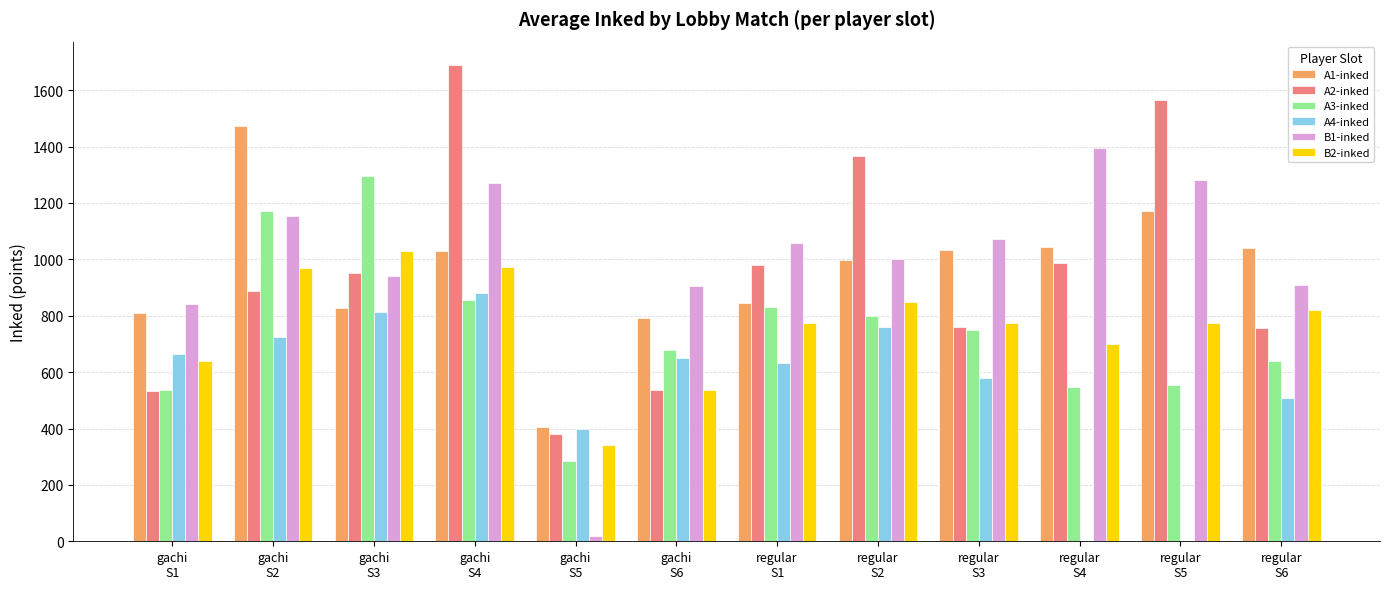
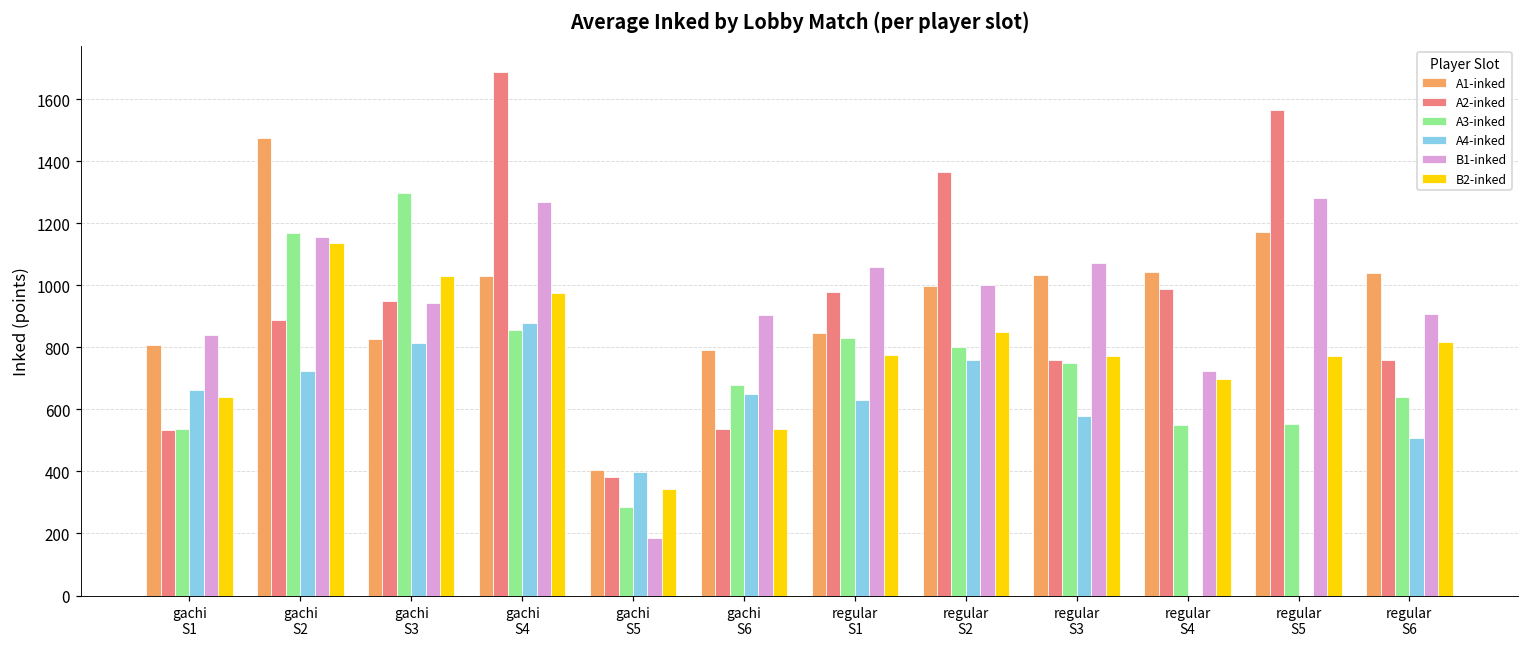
B2-inked, gachi S2: 970 -> 1140
B1-inked, gachi S5: 20 -> 190
B1-inked, regular S4: 1390 -> 720
